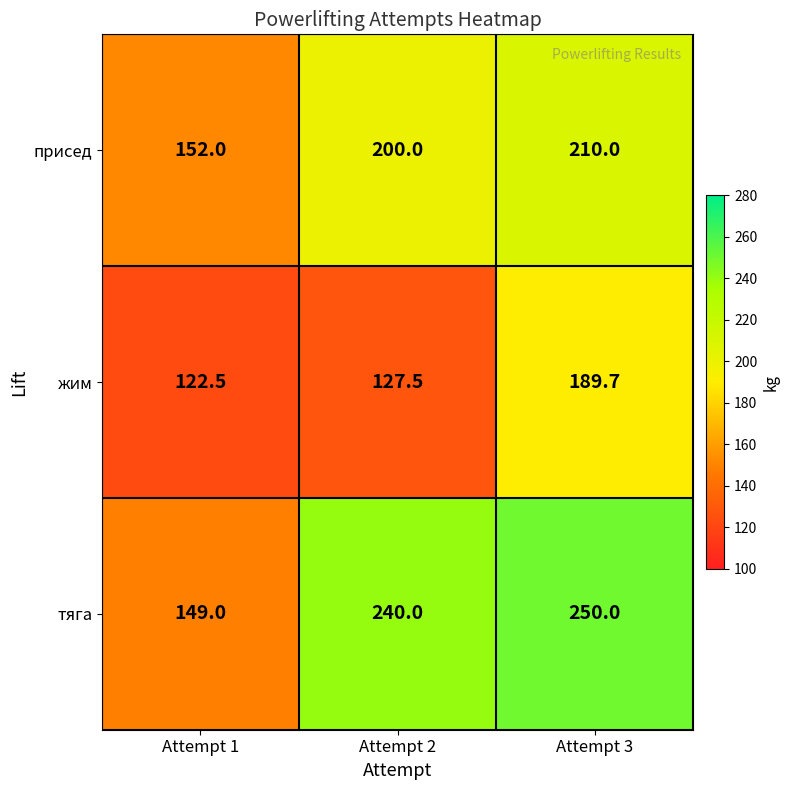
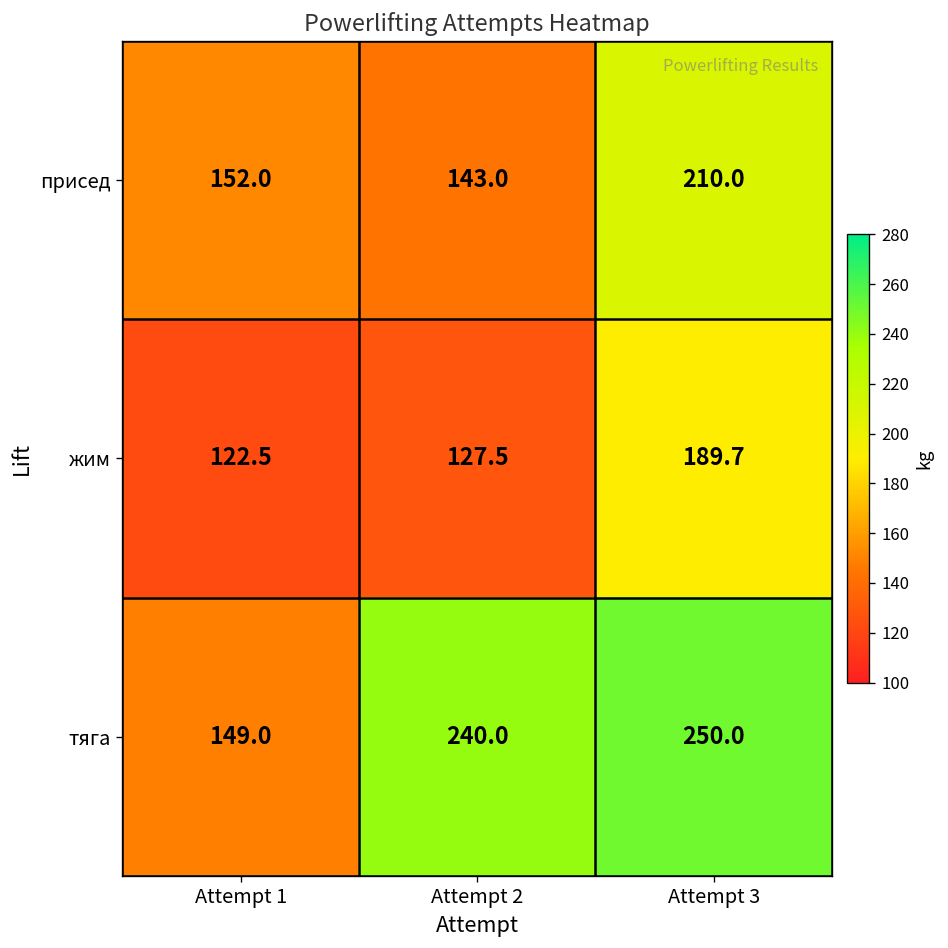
присед, Attempt 2: 200.0 -> 143.0
